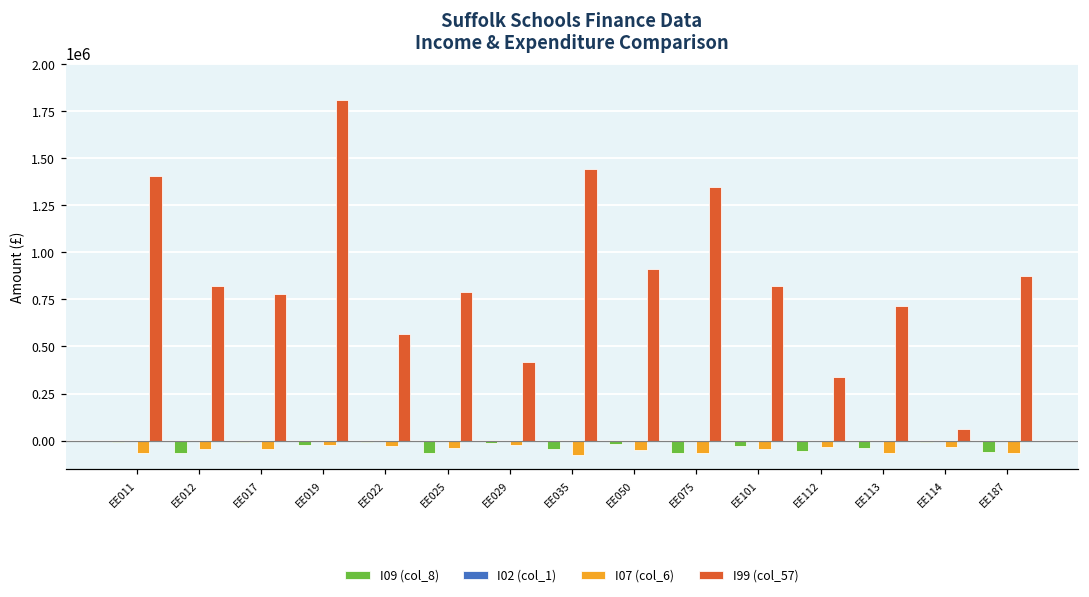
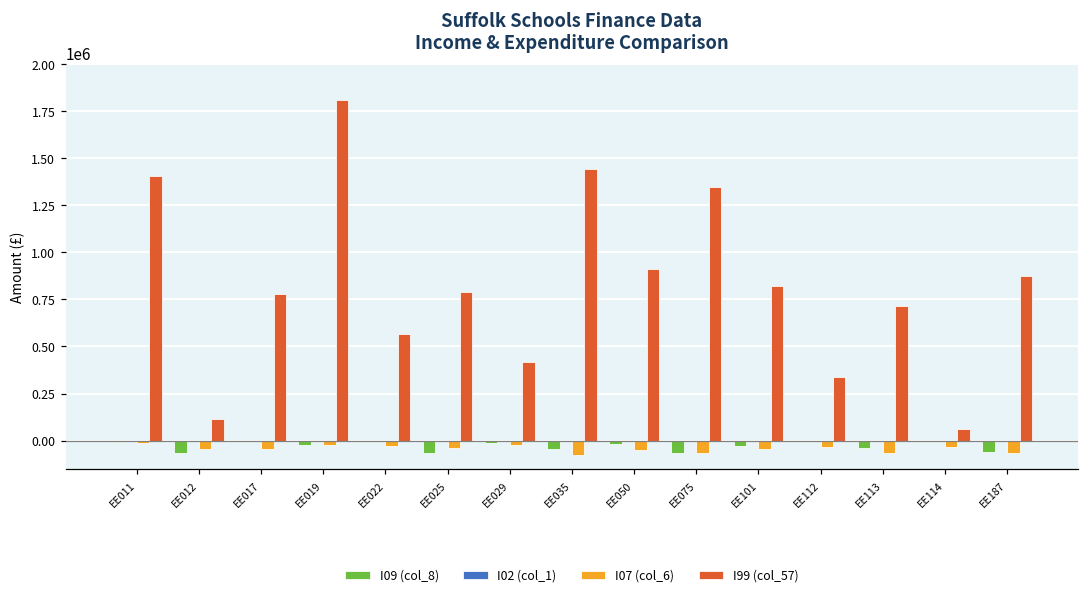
I07 (col_6), EE011: -70000 -> -10000
I99 (col_57), EE012: 820000 -> 120000
I09 (col_8), EE112: -60000 -> -10000
